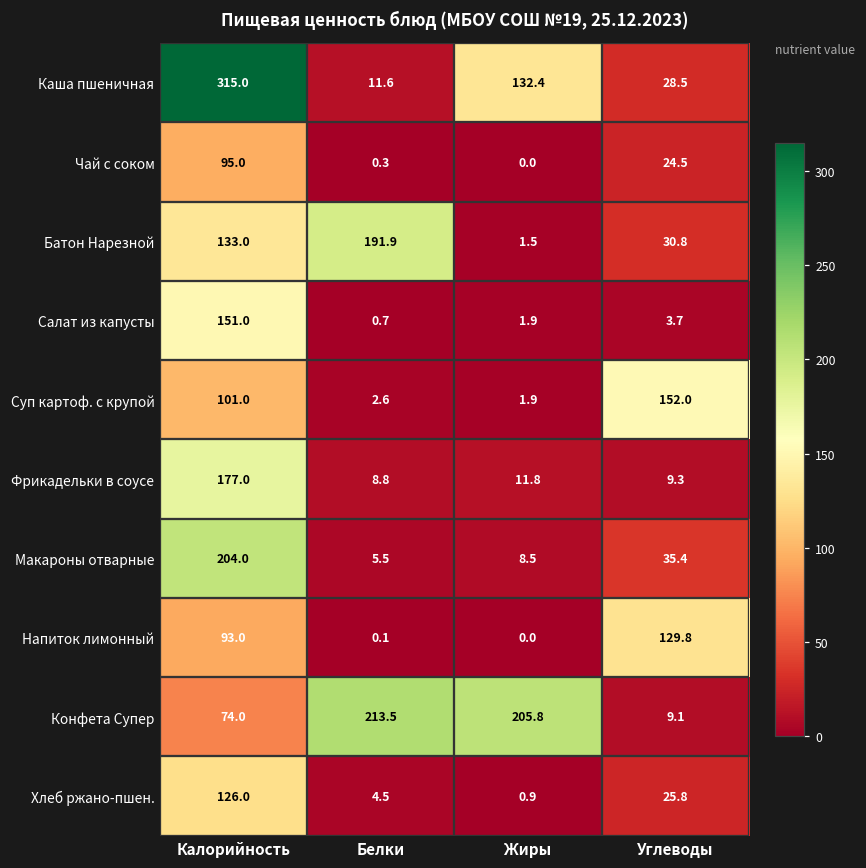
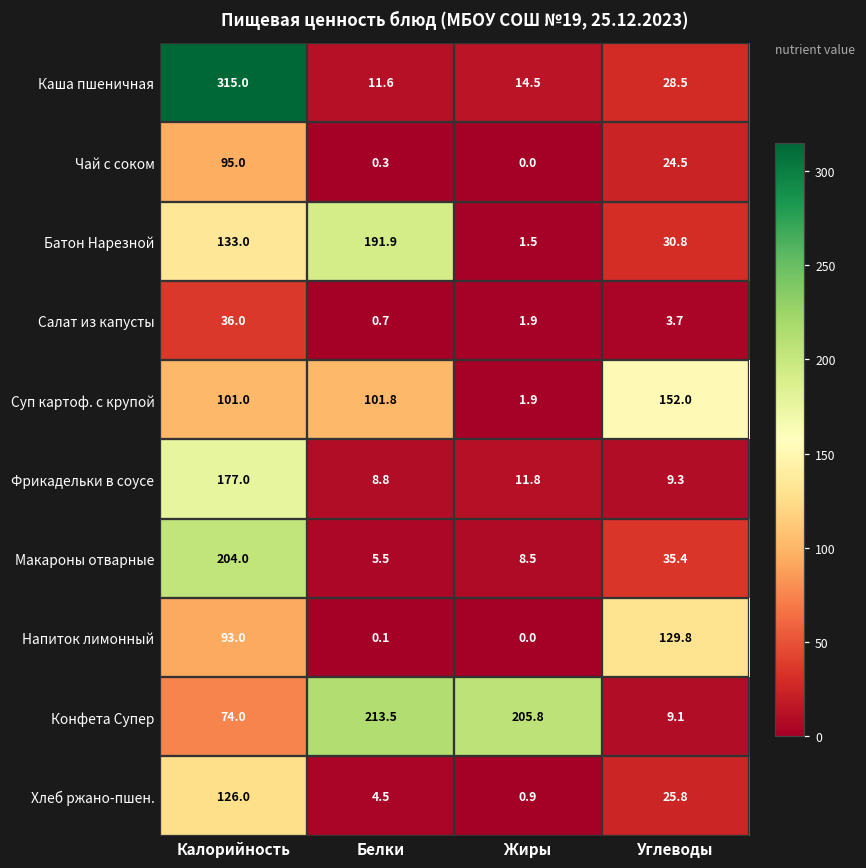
Каша пшеничная, Жиры: 132.4 -> 14.5
Салат из капусты, Калорийность: 151.0 -> 36.0
Суп картоф. с крупой, Белки: 2.6 -> 101.8
